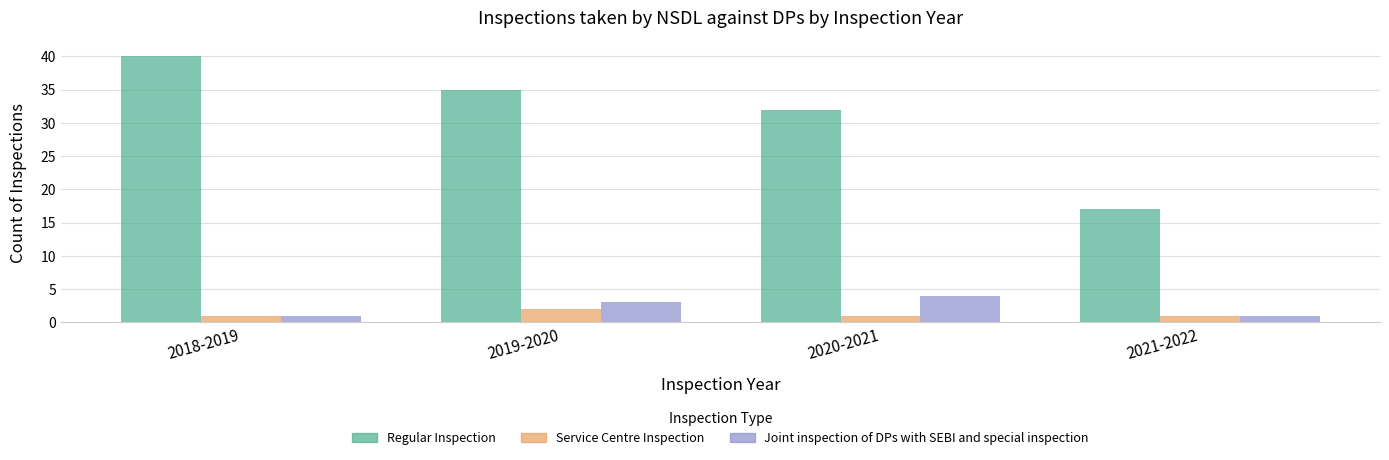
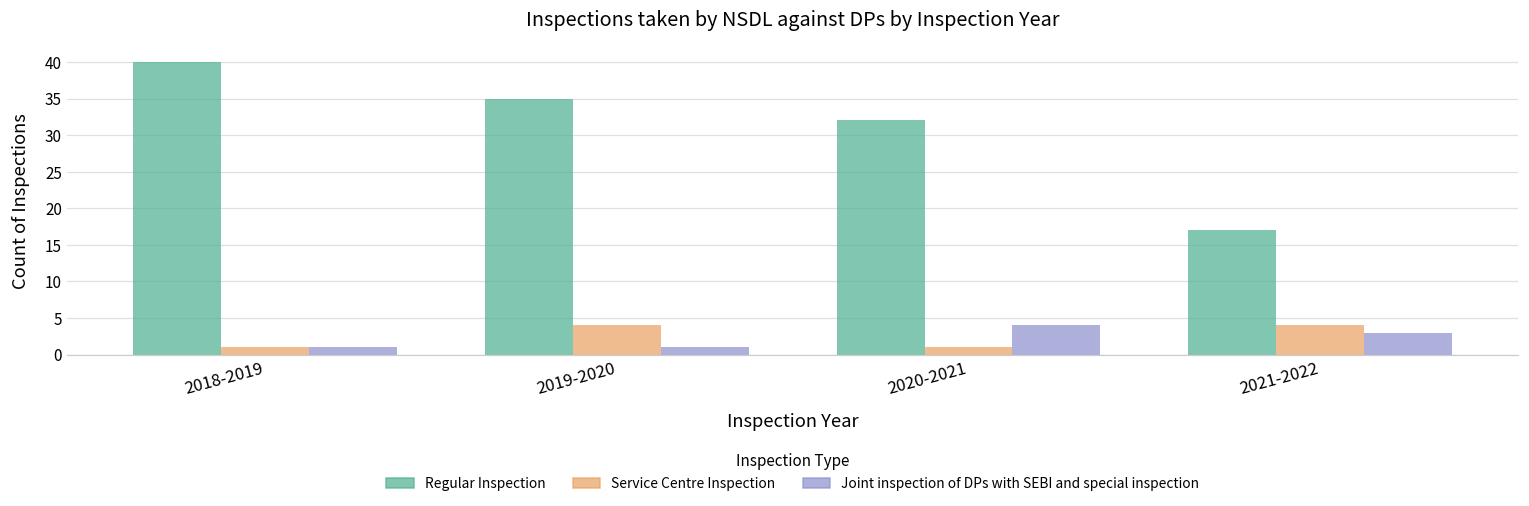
Service Centre Inspection, 2019-2020: 2 -> 4
Joint inspection of DPs with SEBI and special inspection, 2019-2020: 3 -> 1
Service Centre Inspection, 2021-2022: 1 -> 4
Joint inspection of DPs with SEBI and special inspection, 2021-2022: 1 -> 3
